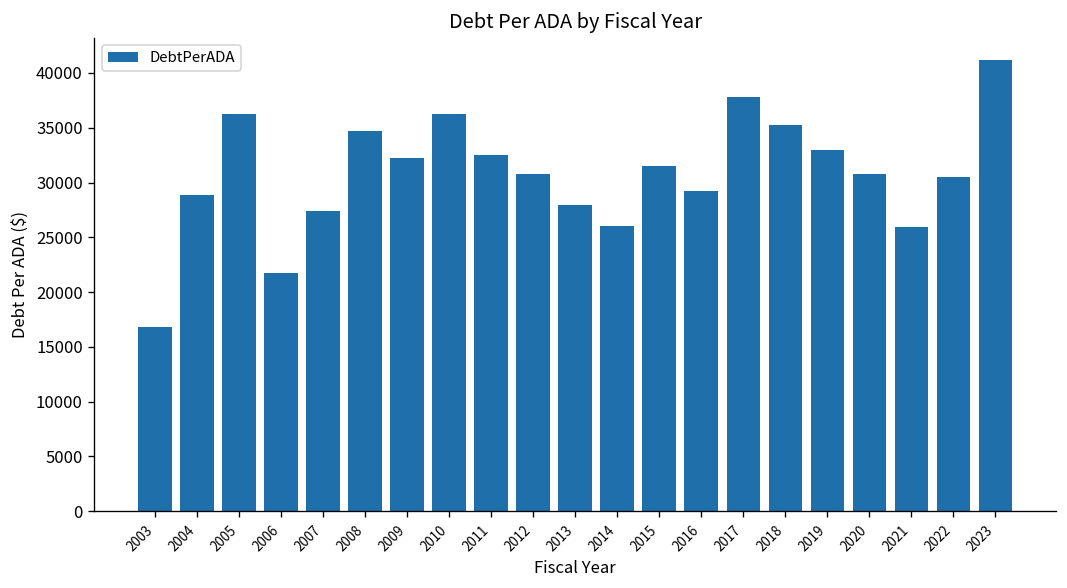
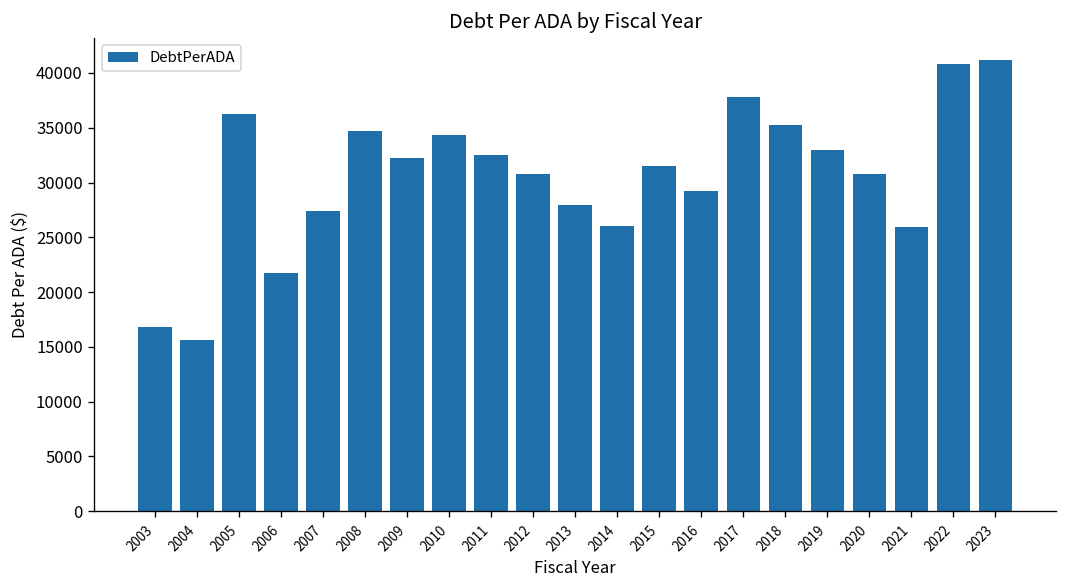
2004: 29000 -> 16000
2010: 36000 -> 34000
2022: 30000 -> 41000
